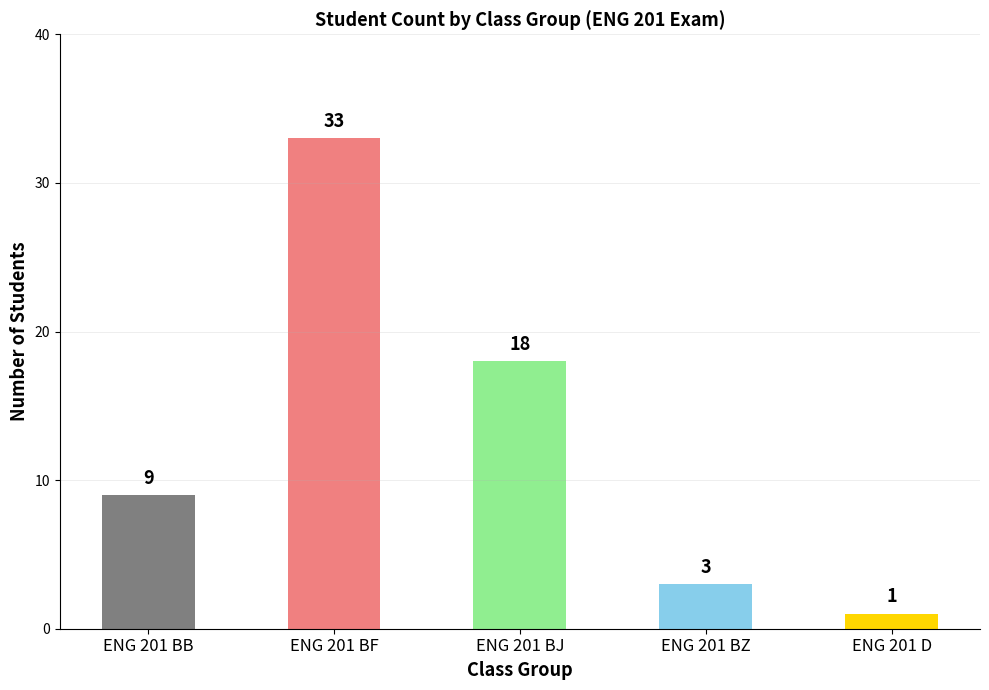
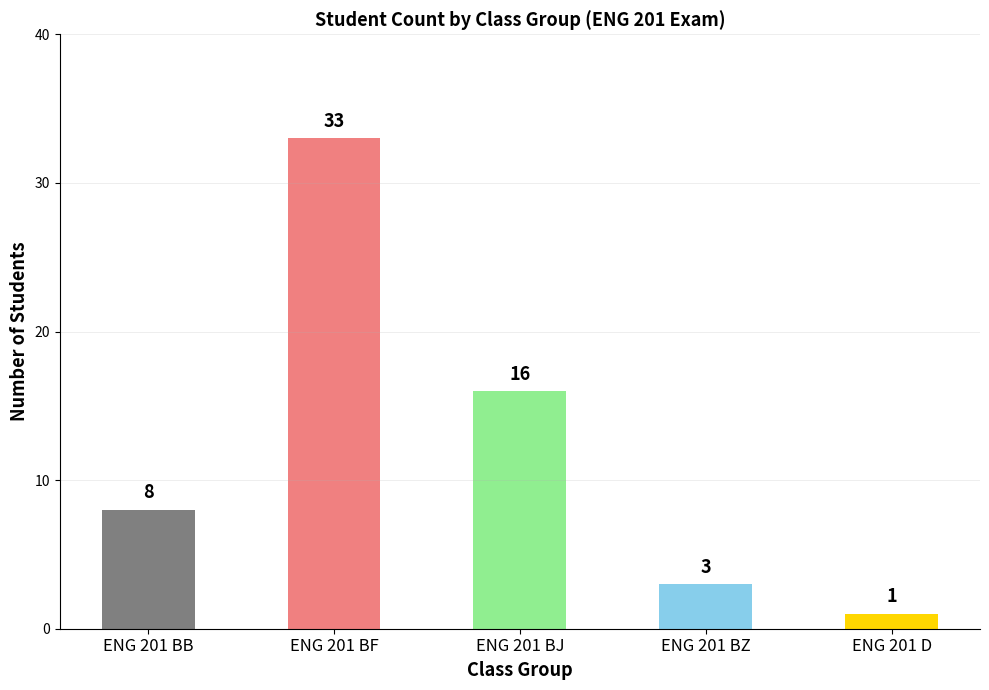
ENG 201 BB: 9 -> 8
ENG 201 BJ: 18 -> 16
